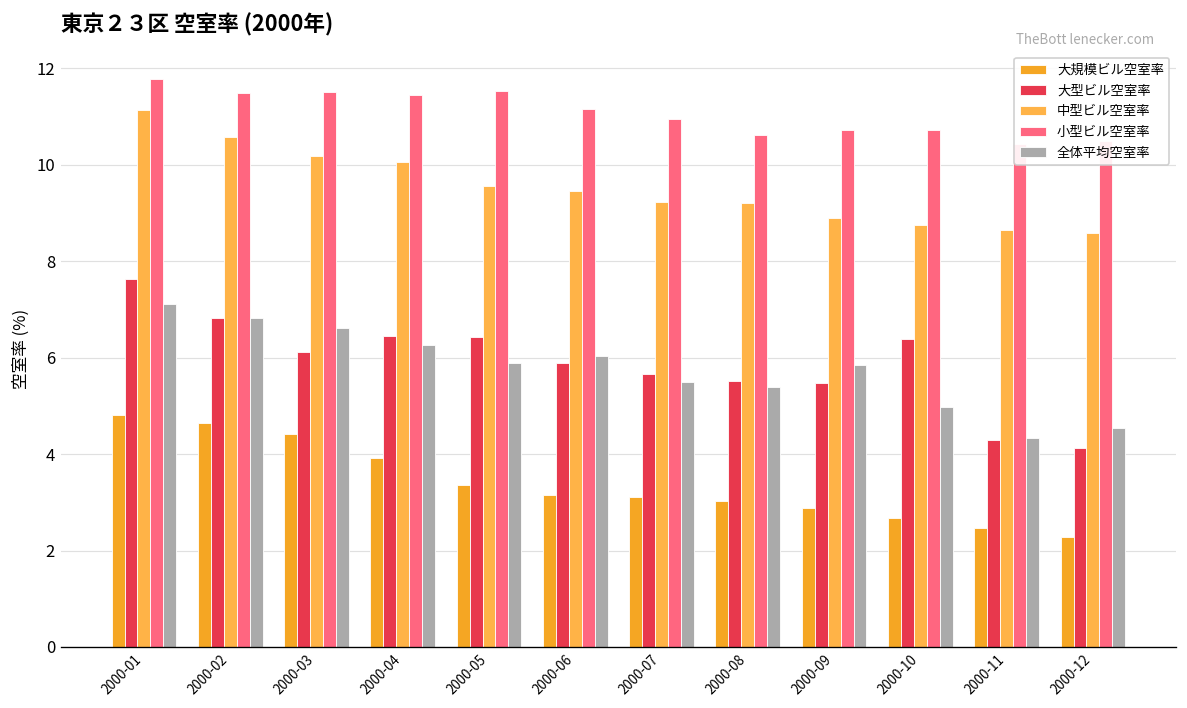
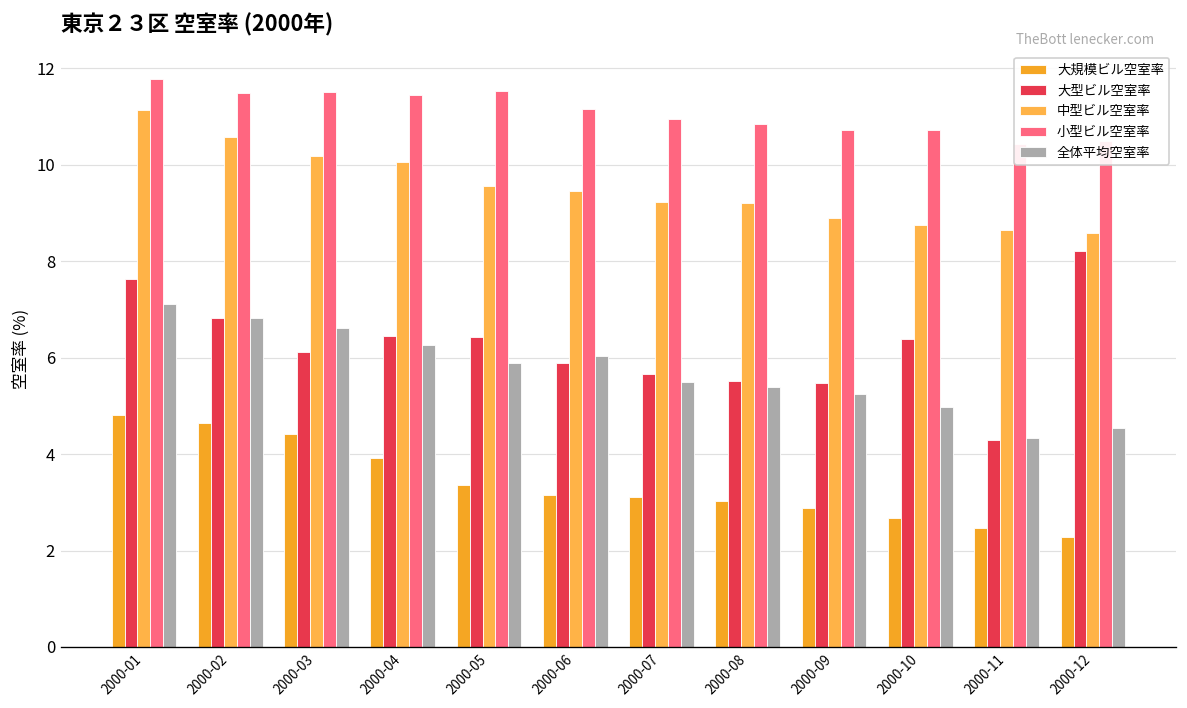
小型ビル空室率, 2000-08: 10.6 -> 10.8
全体平均空室率, 2000-09: 5.8 -> 5.3
大型ビル空室率, 2000-12: 4.1 -> 8.2
